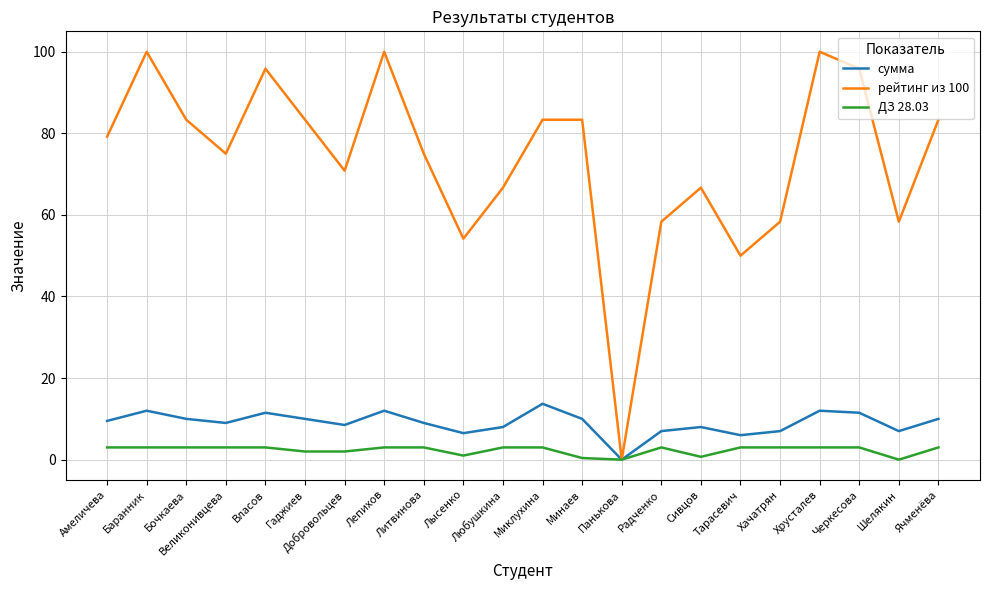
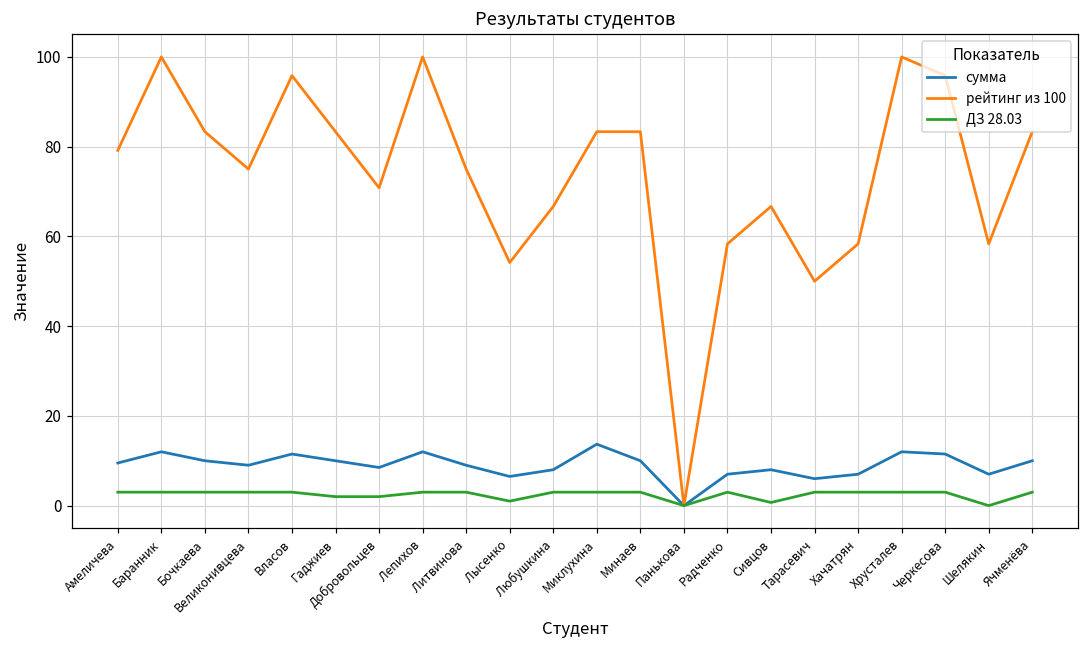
ДЗ 28.03, Минаев: 0 -> 3
